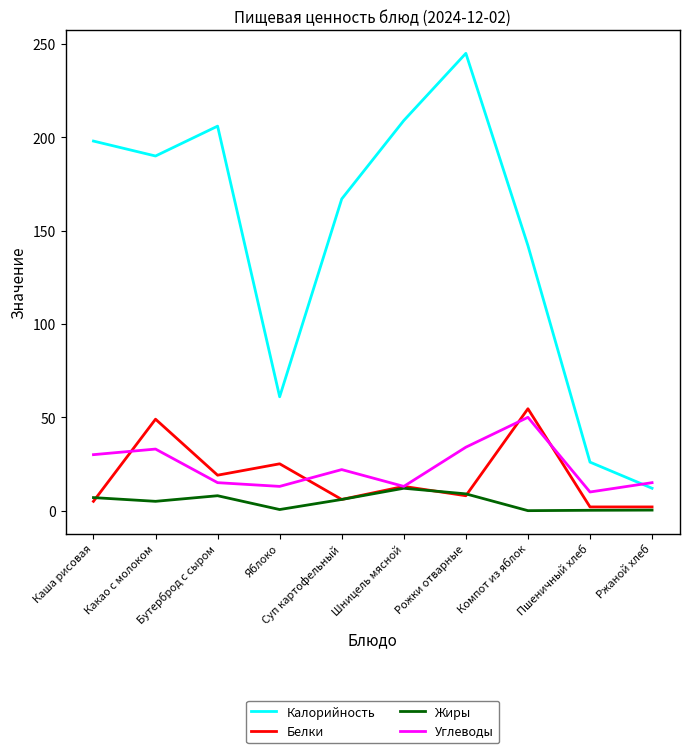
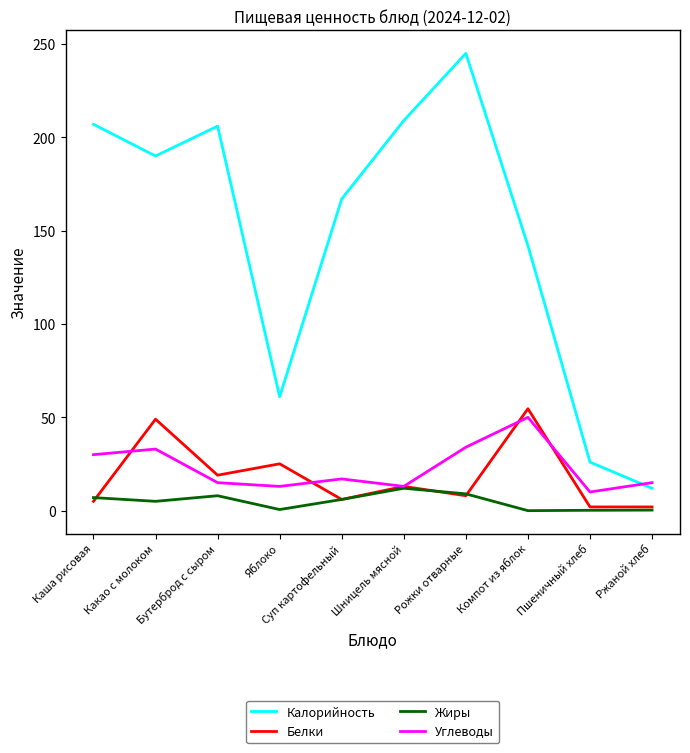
Калорийность, Каша рисовая: 198 -> 207
Углеводы, Суп картофельный: 22 -> 17
